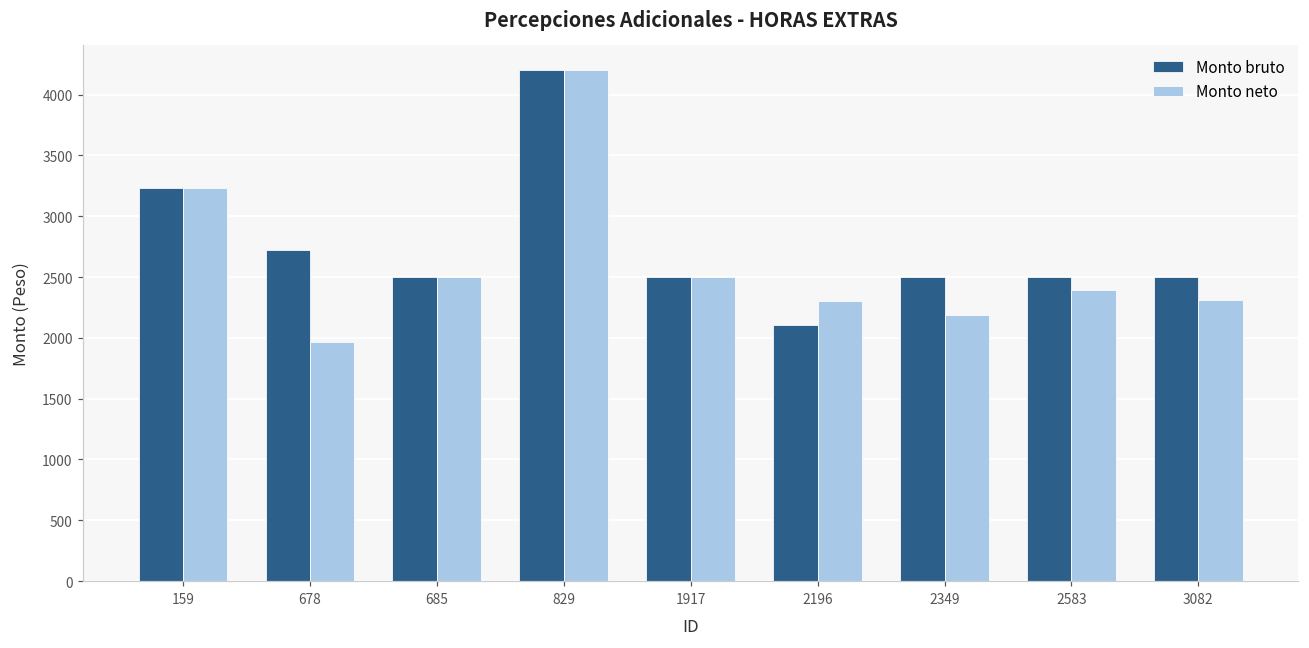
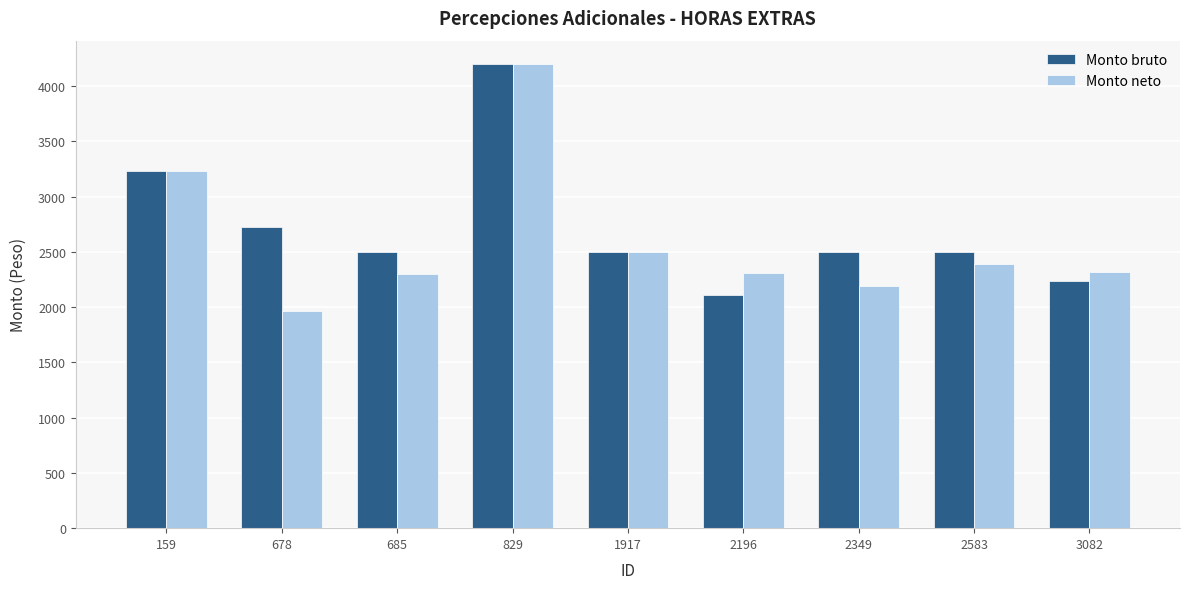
Monto neto, 685: 2500 -> 2300
Monto bruto, 3082: 2500 -> 2240
